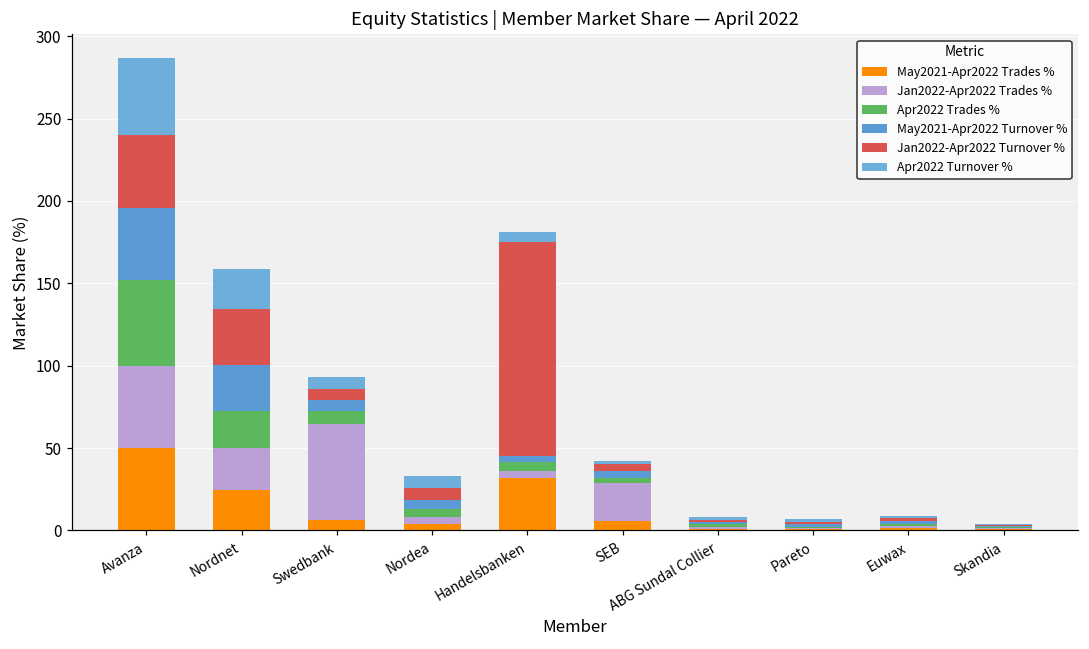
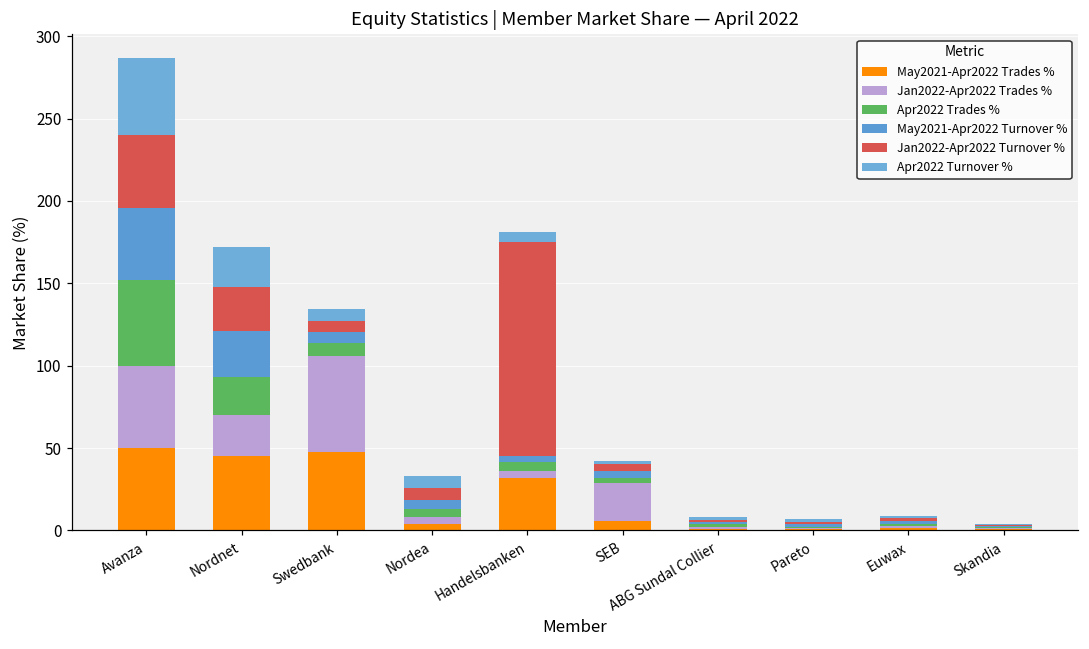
May2021-Apr2022 Trades %, Nordnet: 25 -> 45
Jan2022-Apr2022 Turnover %, Nordnet: 34 -> 27
May2021-Apr2022 Trades %, Swedbank: 6 -> 48
